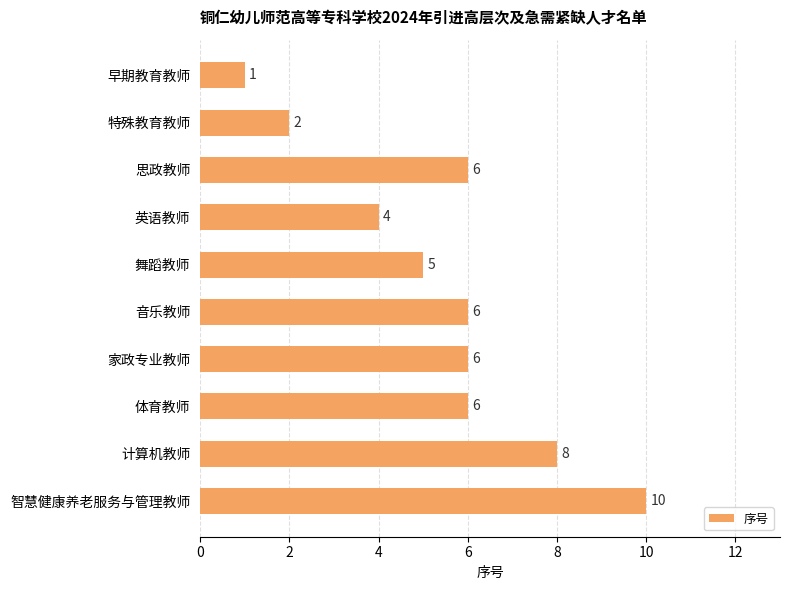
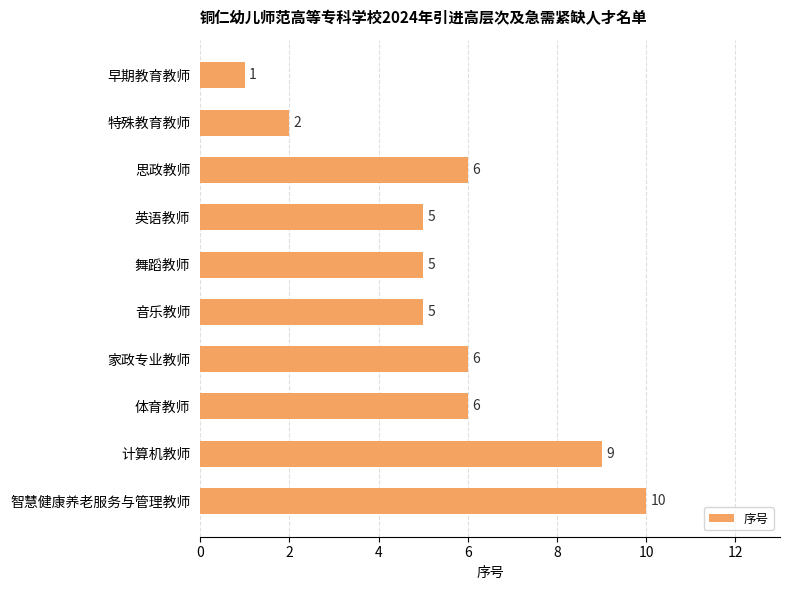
英语教师: 4 -> 5
音乐教师: 6 -> 5
计算机教师: 8 -> 9
